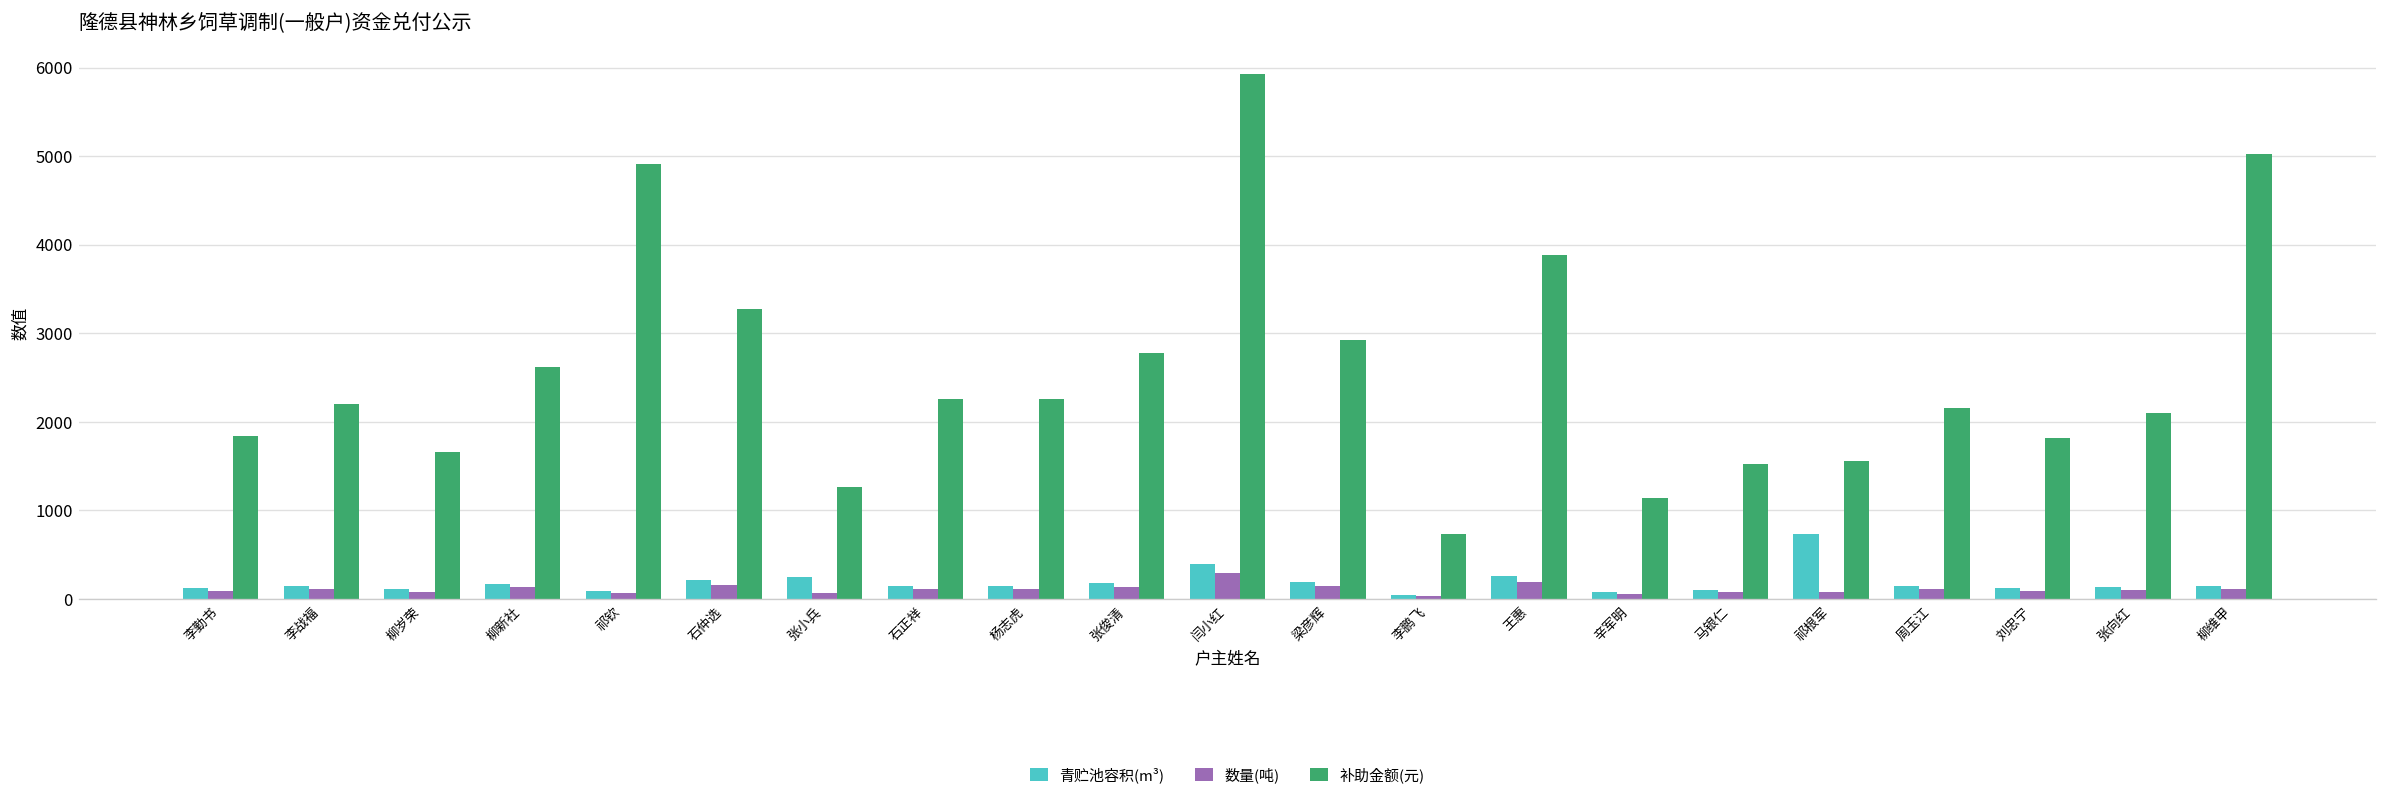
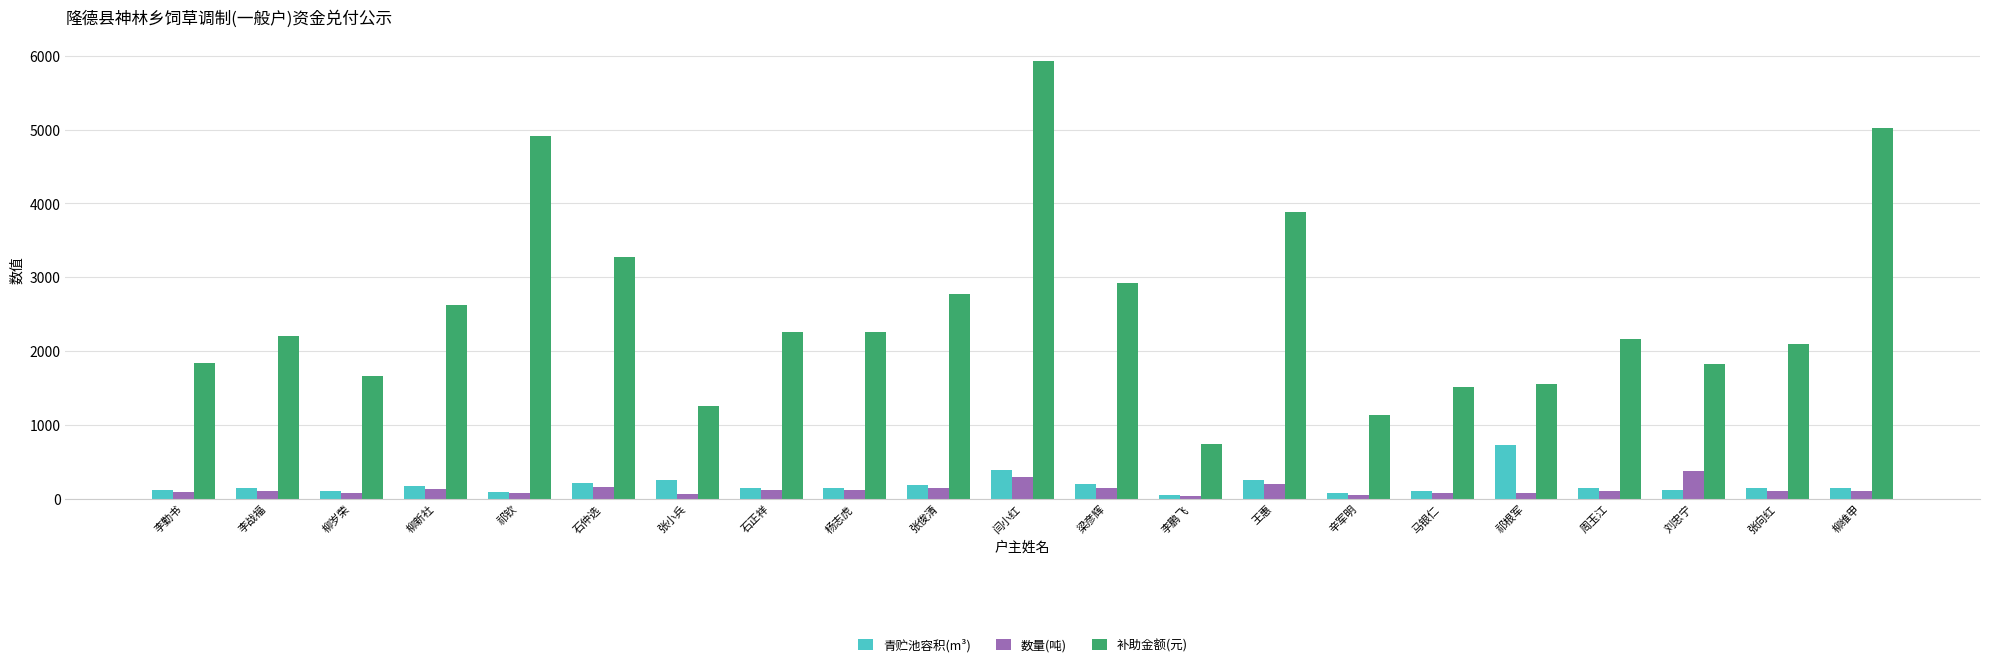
数量(吨), 刘忠宁: 100 -> 400
